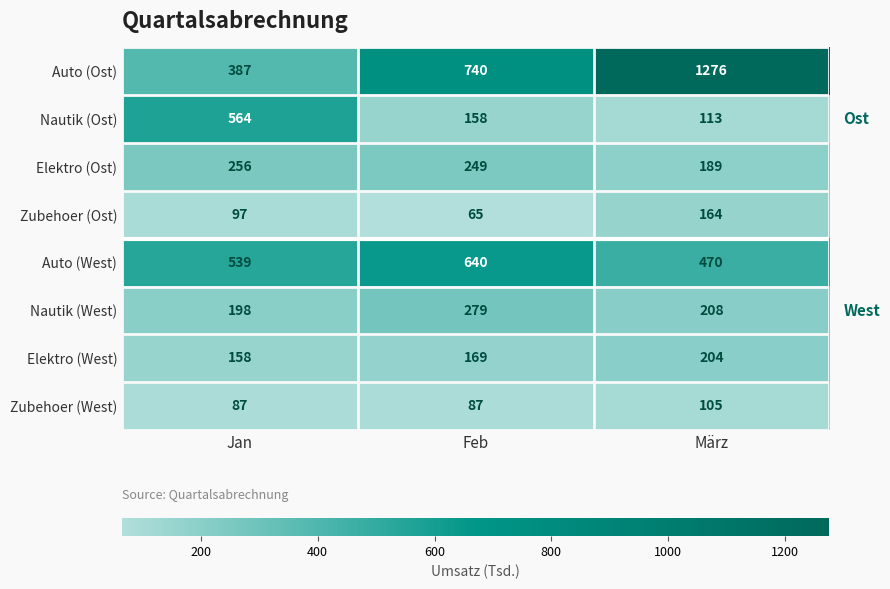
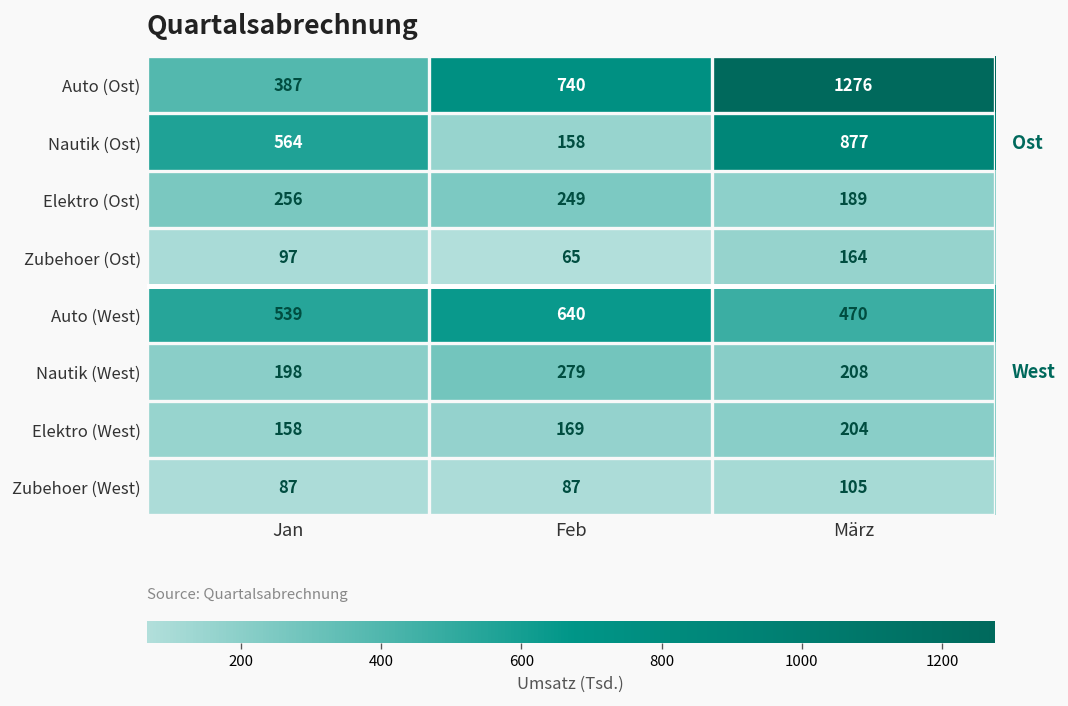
Nautik (Ost), März: 113 -> 877
